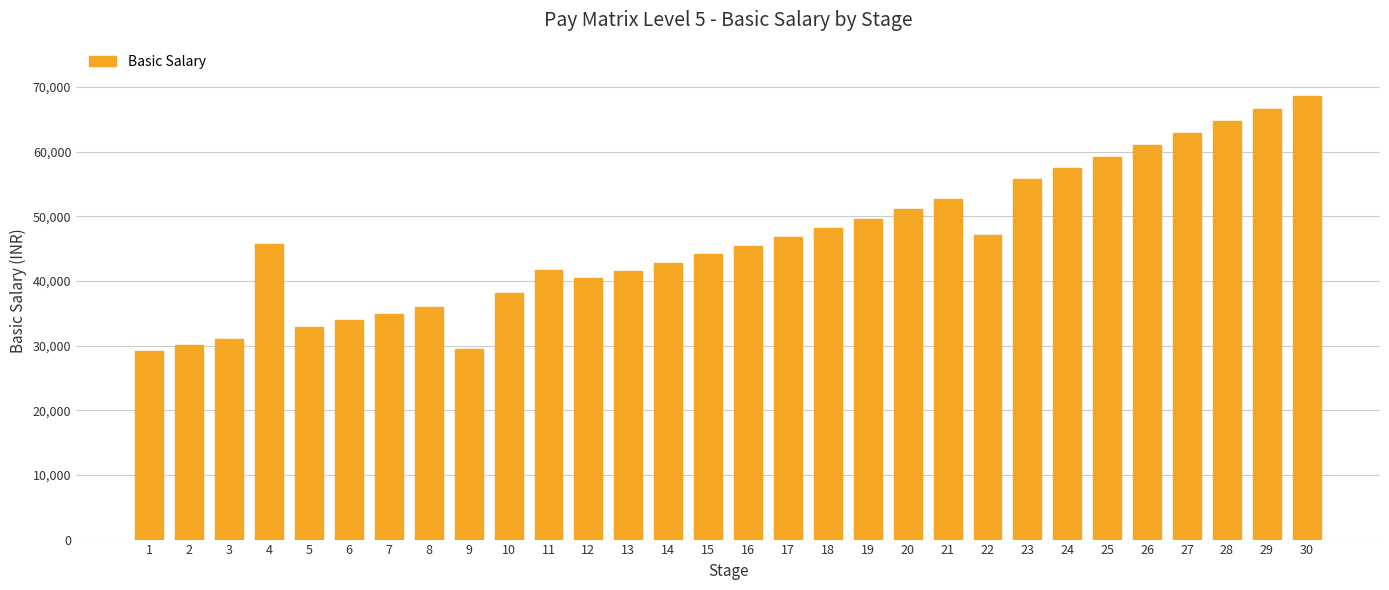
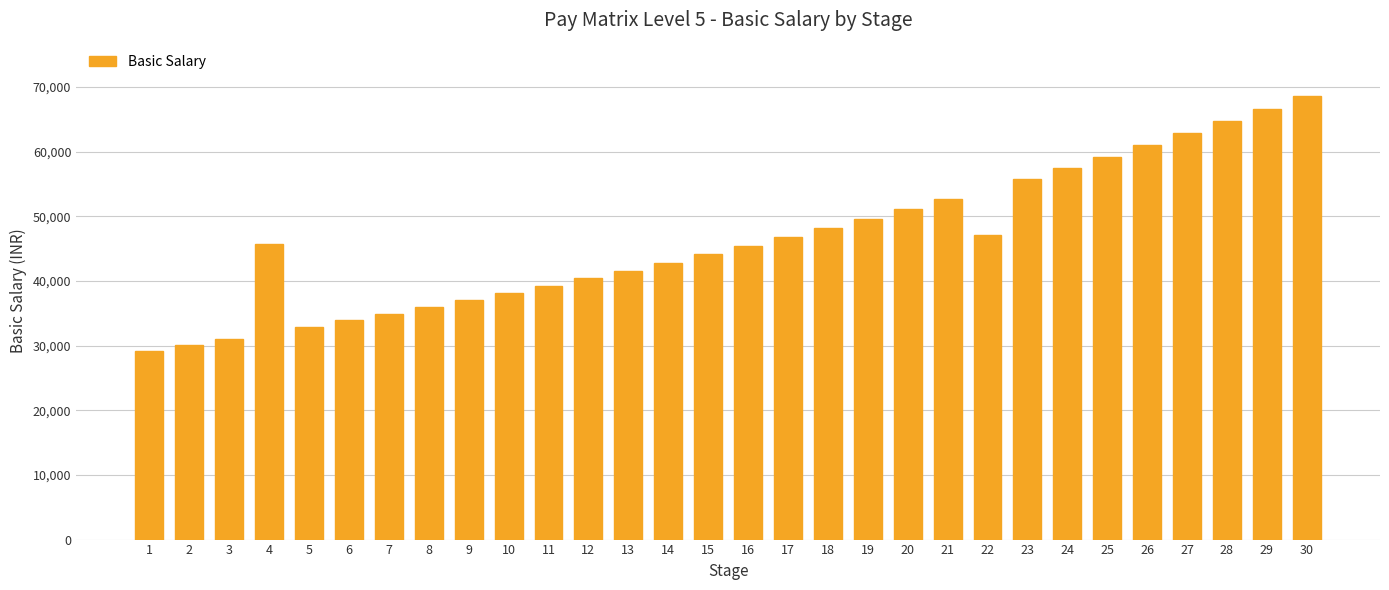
9: 29,000 -> 37,000
11: 42,000 -> 39,000
